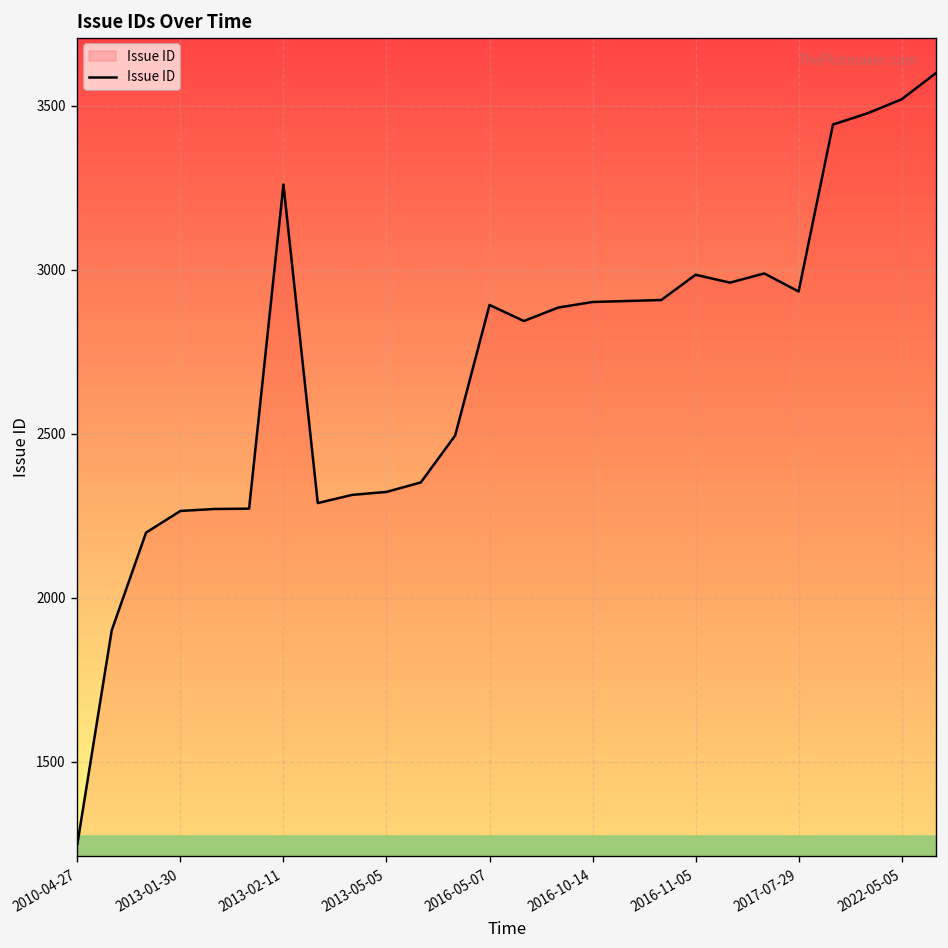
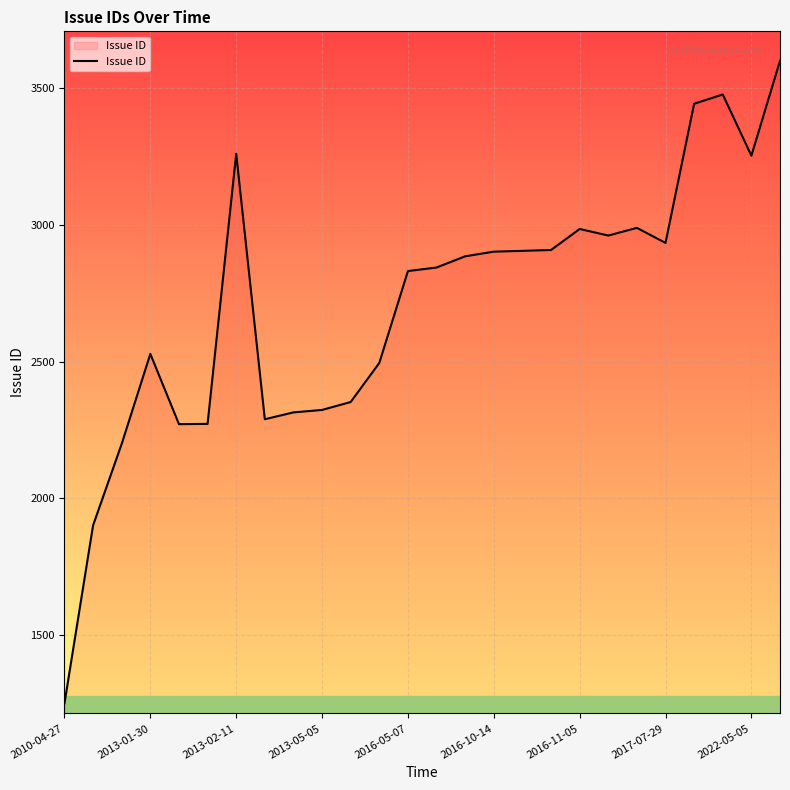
2013-01-30: 2270 -> 2530
2016-05-07: 2890 -> 2830
2022-05-05: 3520 -> 3250
